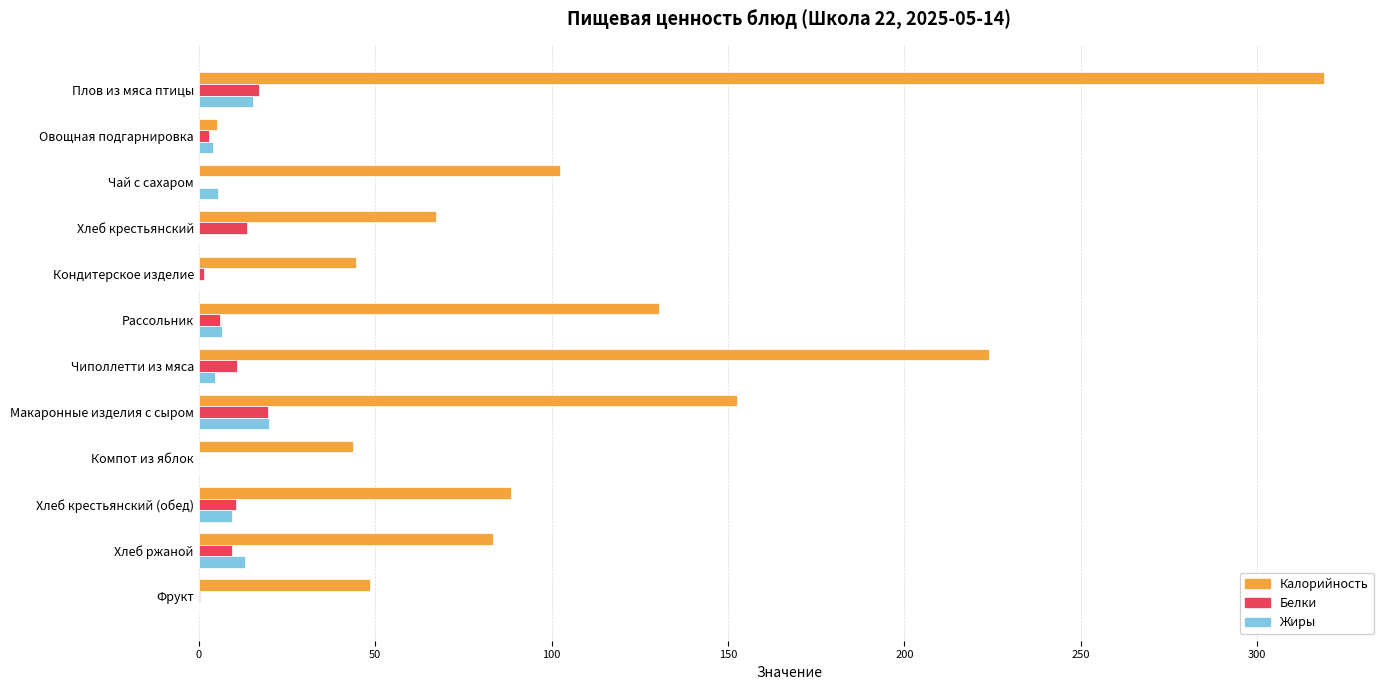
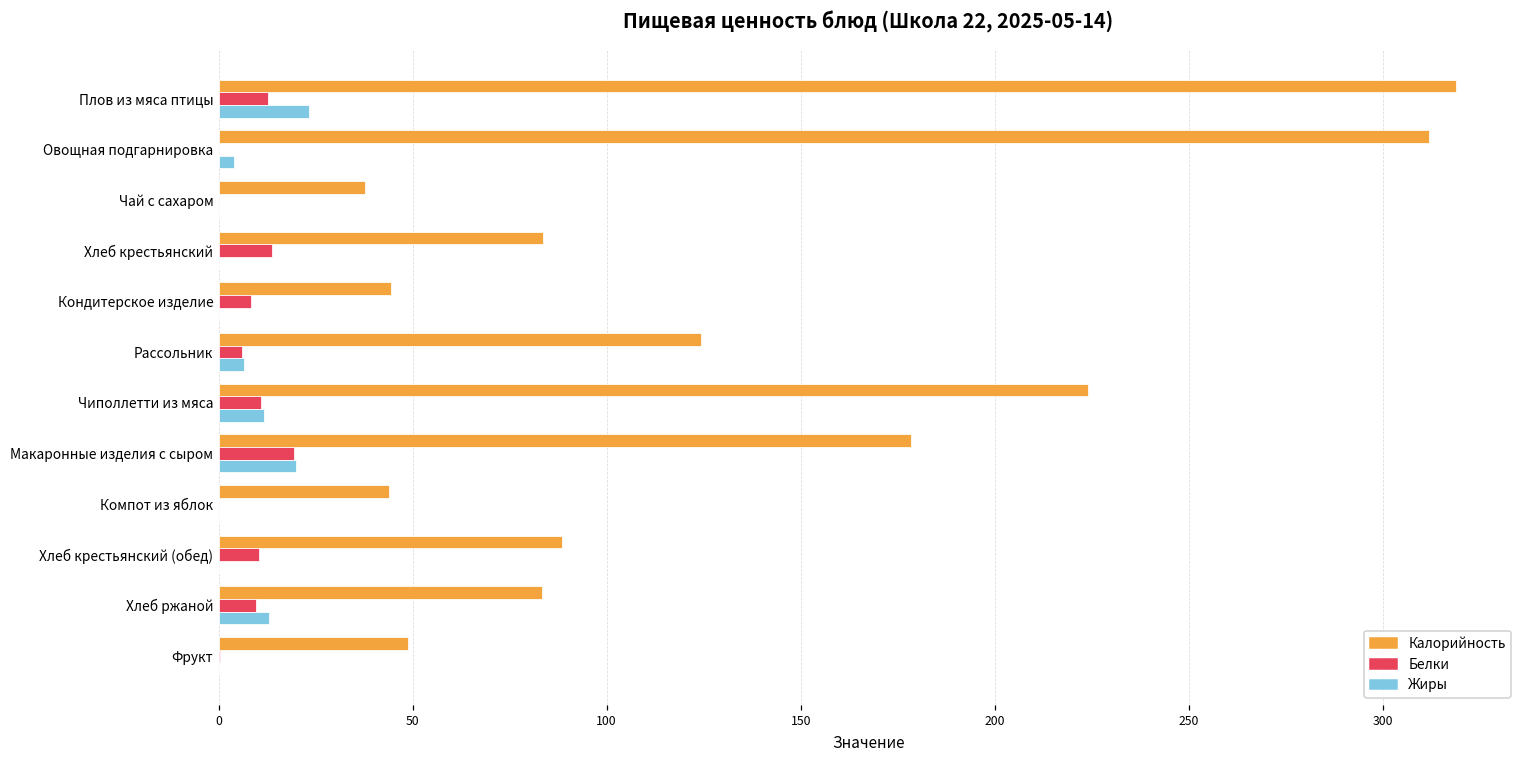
Белки, Плов из мяса птицы: 17 -> 13
Жиры, Плов из мяса птицы: 15 -> 23
Калорийность, Овощная подгарнировка: 5 -> 312
Белки, Овощная подгарнировка: 3 -> 0
Калорийность, Чай с сахаром: 103 -> 38
Жиры, Чай с сахаром: 6 -> 0
Калорийность, Хлеб крестьянский: 67 -> 84
Белки, Кондитерское изделие: 2 -> 8
Калорийность, Рассольник: 130 -> 124
Жиры, Чиполлетти из мяса: 5 -> 12
Калорийность, Макаронные изделия с сыром: 152 -> 178
Жиры, Хлеб крестьянский (обед): 9 -> 0
